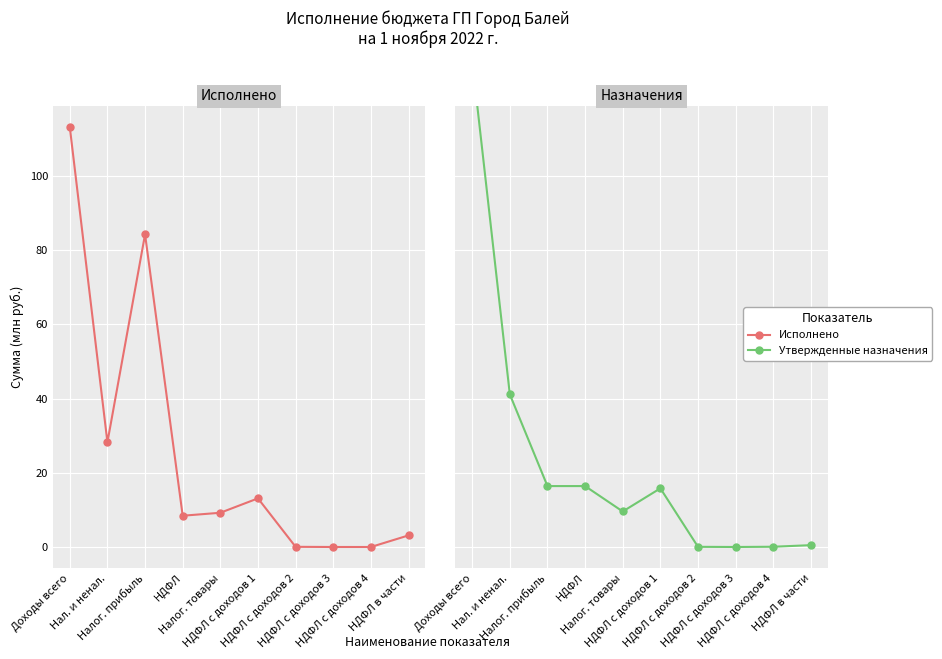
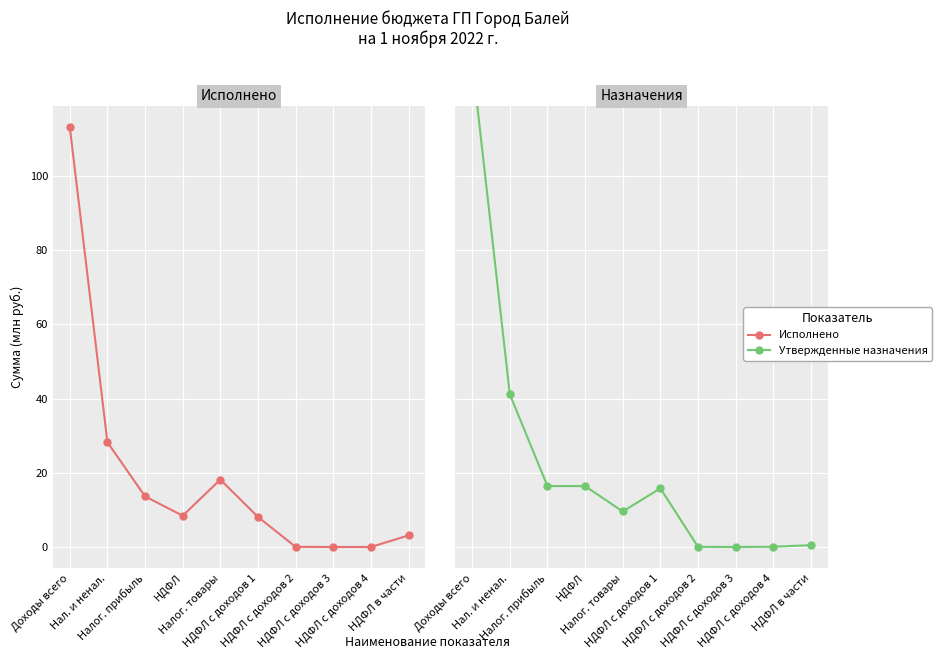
Исполнено, Налог. прибыль: 84 -> 14
Исполнено, Налог. товары: 9 -> 18
Исполнено, НДФЛ с доходов 1: 13 -> 8
